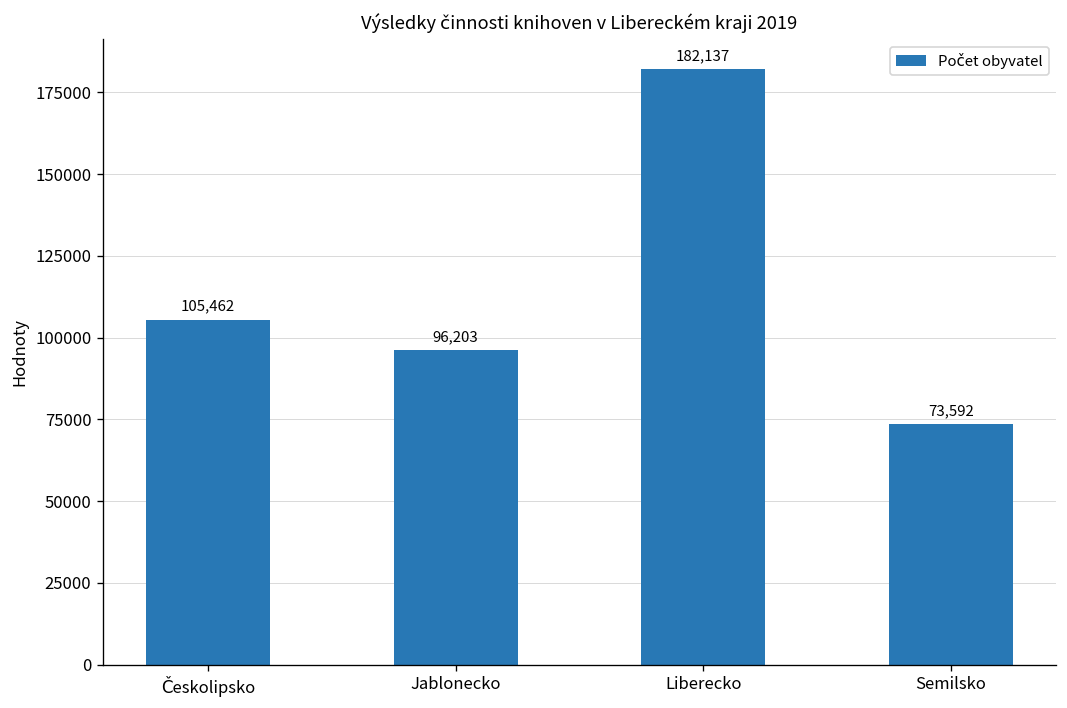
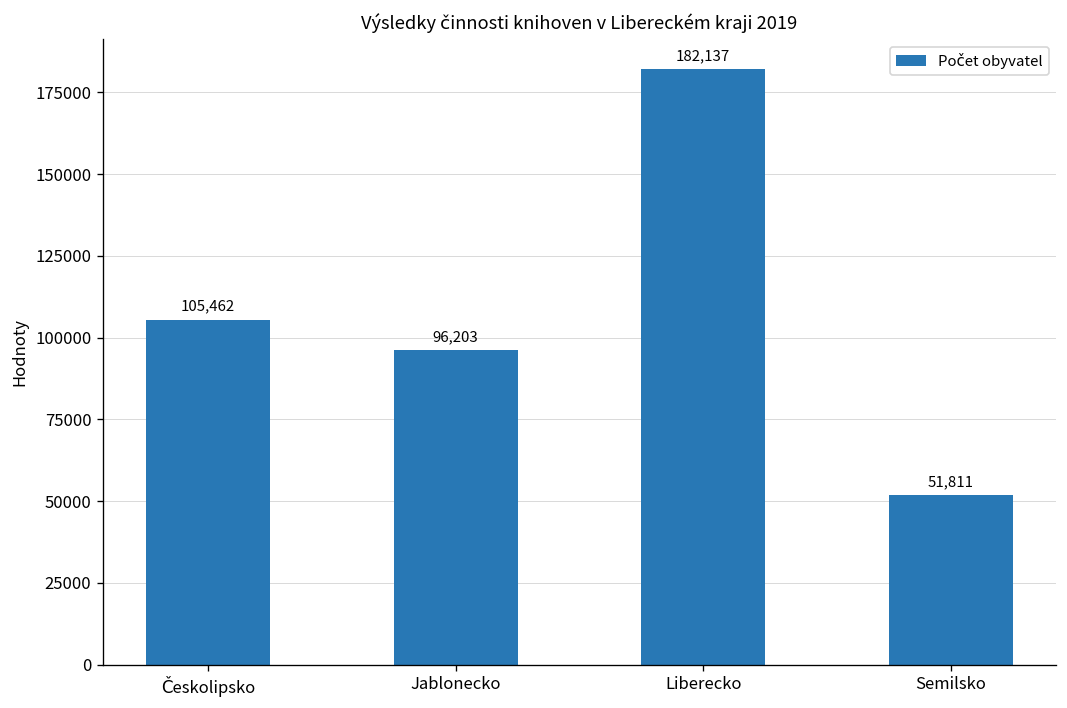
Semilsko: 73,592 -> 51,811
